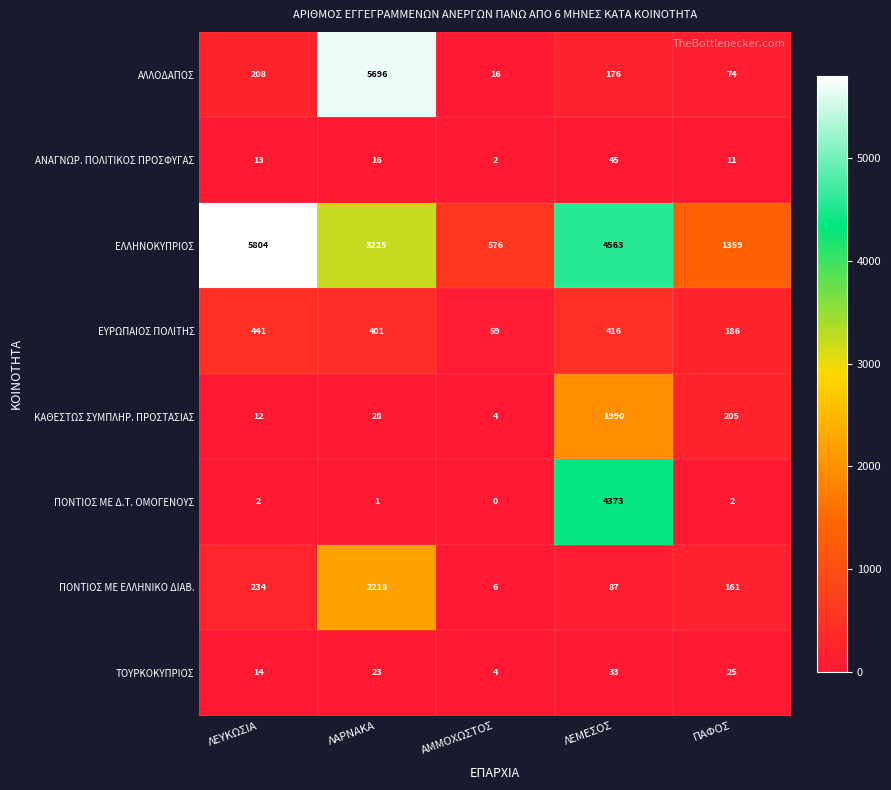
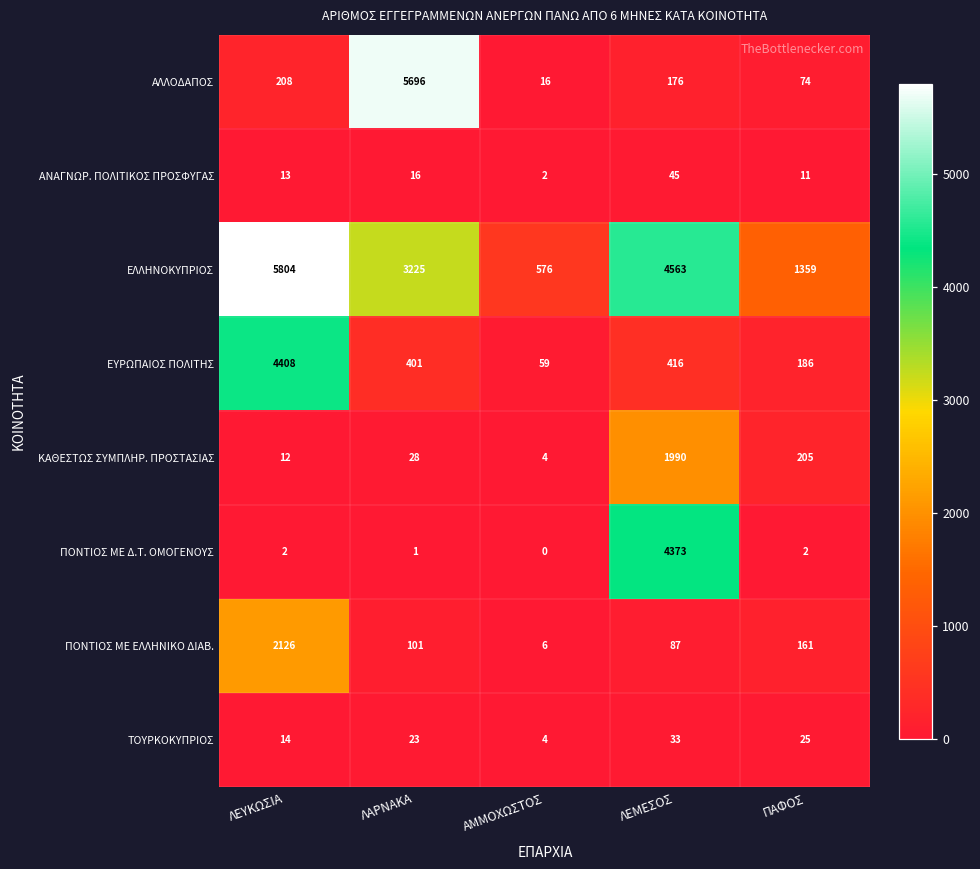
ΕΥΡΩΠΑΙΟΣ ΠΟΛΙΤΗΣ, ΛΕΥΚΩΣΙΑ: 441 -> 4408
ΠΟΝΤΙΟΣ ΜΕ ΕΛΛΗΝΙΚΟ ΔΙΑΒ., ΛΕΥΚΩΣΙΑ: 234 -> 2126
ΠΟΝΤΙΟΣ ΜΕ ΕΛΛΗΝΙΚΟ ΔΙΑΒ., ΛΑΡΝΑΚΑ: 2218 -> 101
